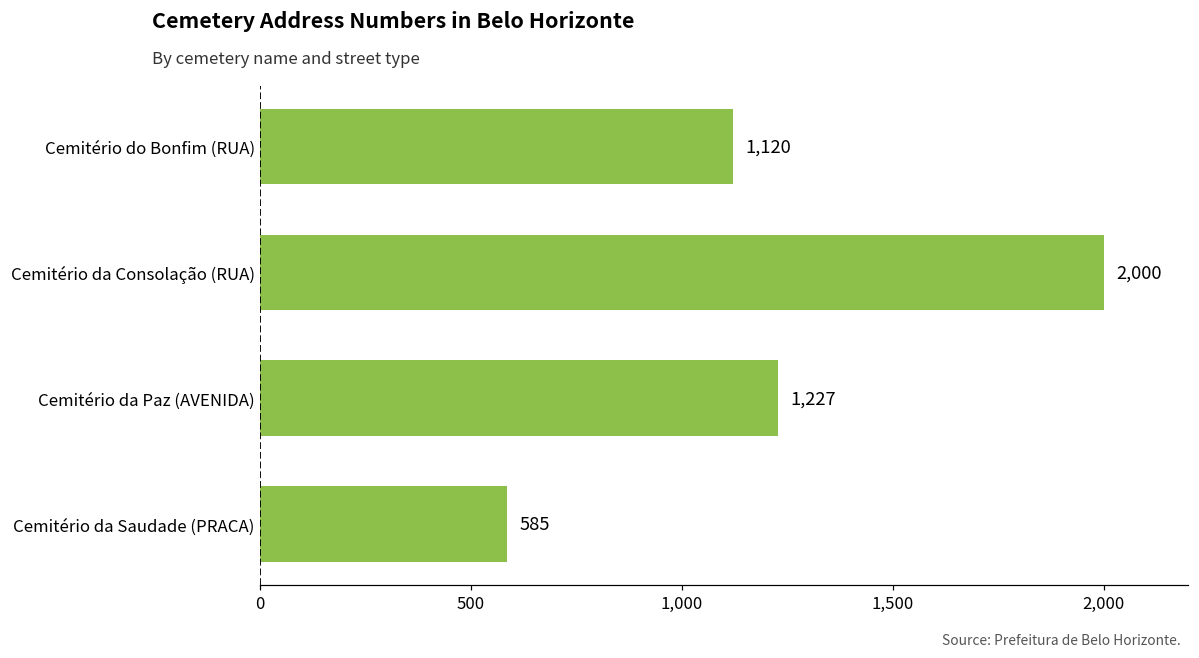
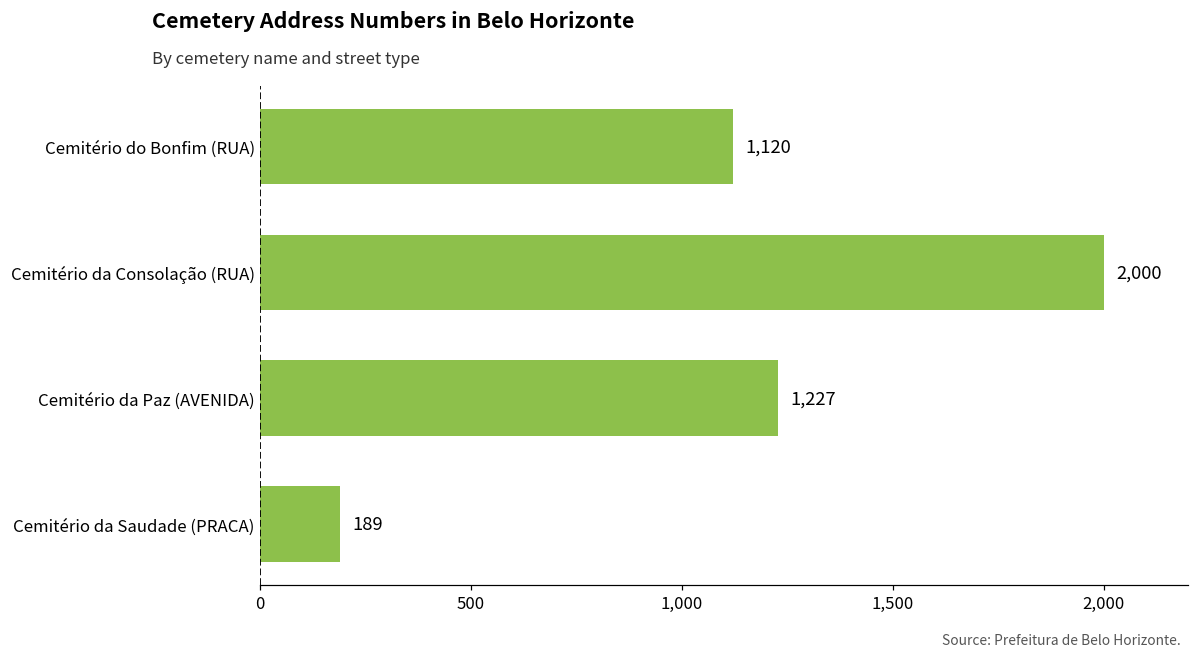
Cemitério da Saudade (PRACA): 585 -> 189
